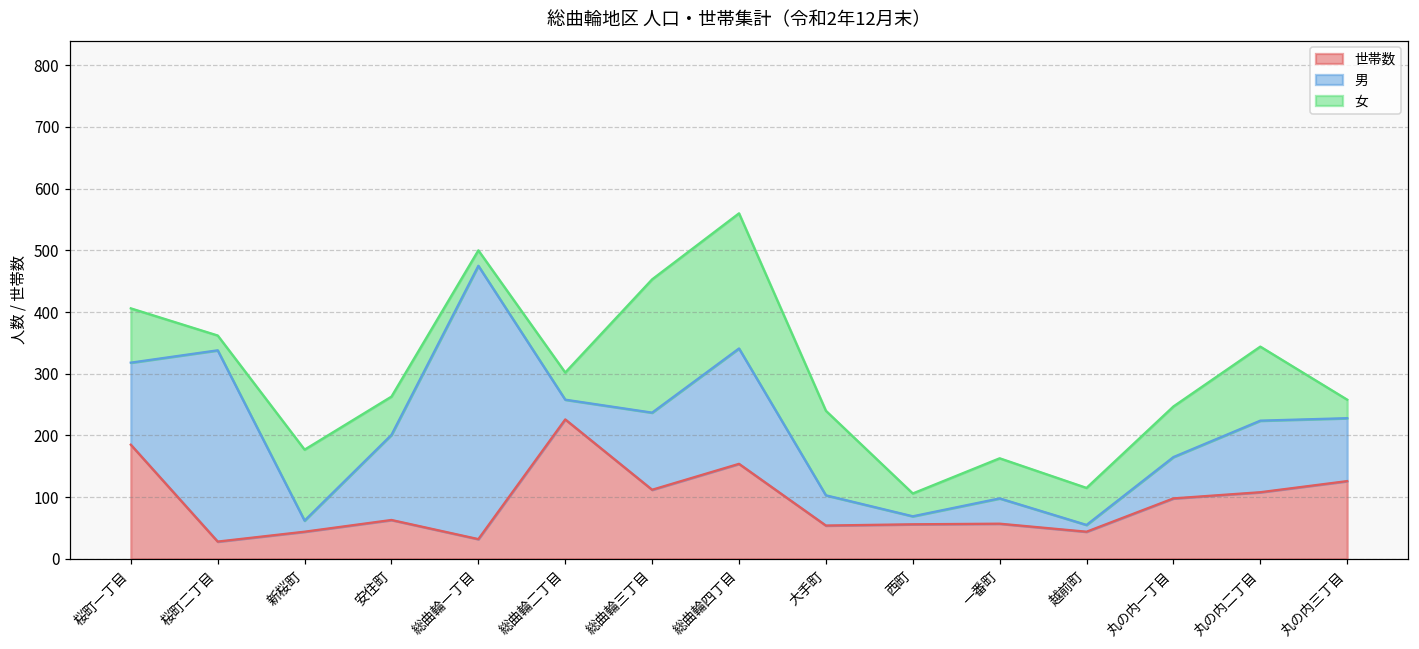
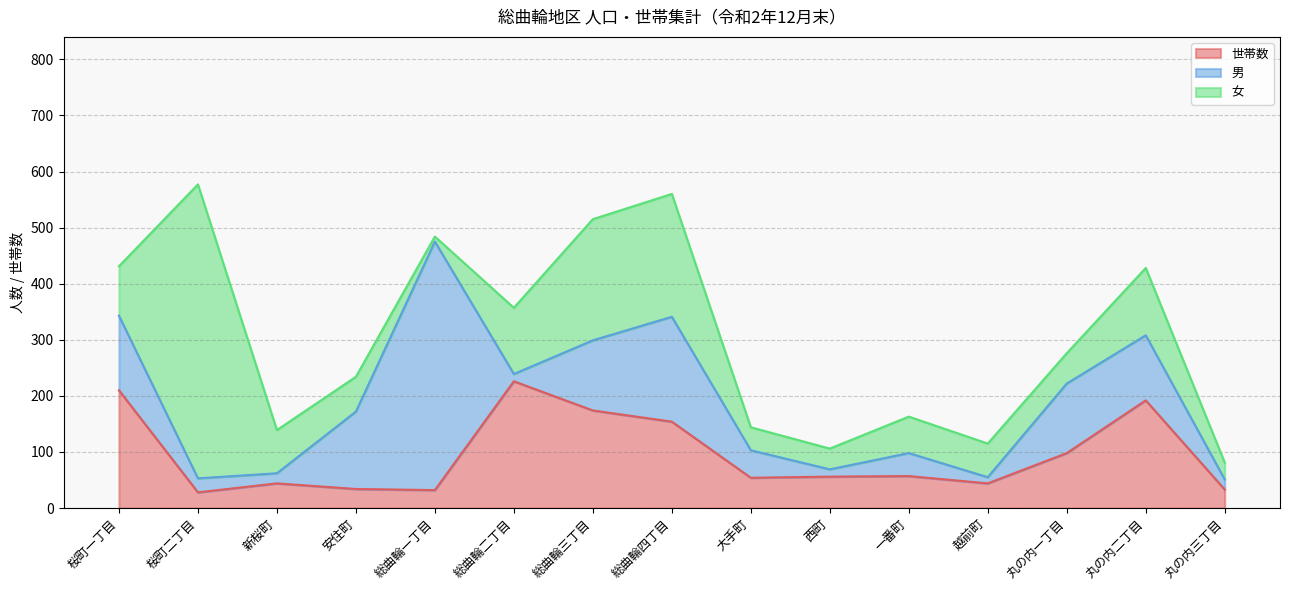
世帯数, 桜町一丁目: 190 -> 210
男, 桜町二丁目: 310 -> 30
女, 桜町二丁目: 20 -> 520
女, 新桜町: 120 -> 80
世帯数, 安住町: 60 -> 30
女, 総曲輪一丁目: 30 -> 10
男, 総曲輪二丁目: 30 -> 10
女, 総曲輪二丁目: 40 -> 120
世帯数, 総曲輪三丁目: 110 -> 170
女, 大手町: 140 -> 40
男, 丸の内一丁目: 70 -> 120
女, 丸の内一丁目: 80 -> 50
世帯数, 丸の内二丁目: 110 -> 190
世帯数, 丸の内三丁目: 130 -> 30
男, 丸の内三丁目: 100 -> 20
